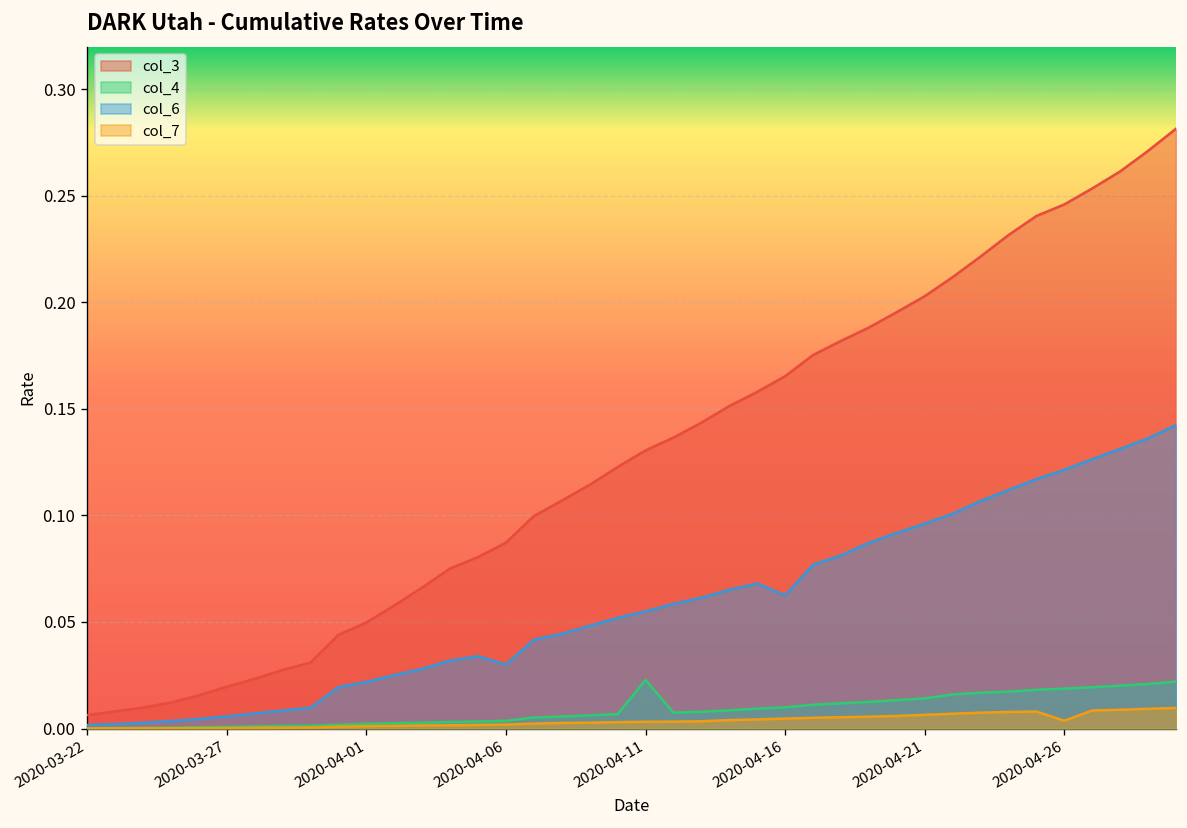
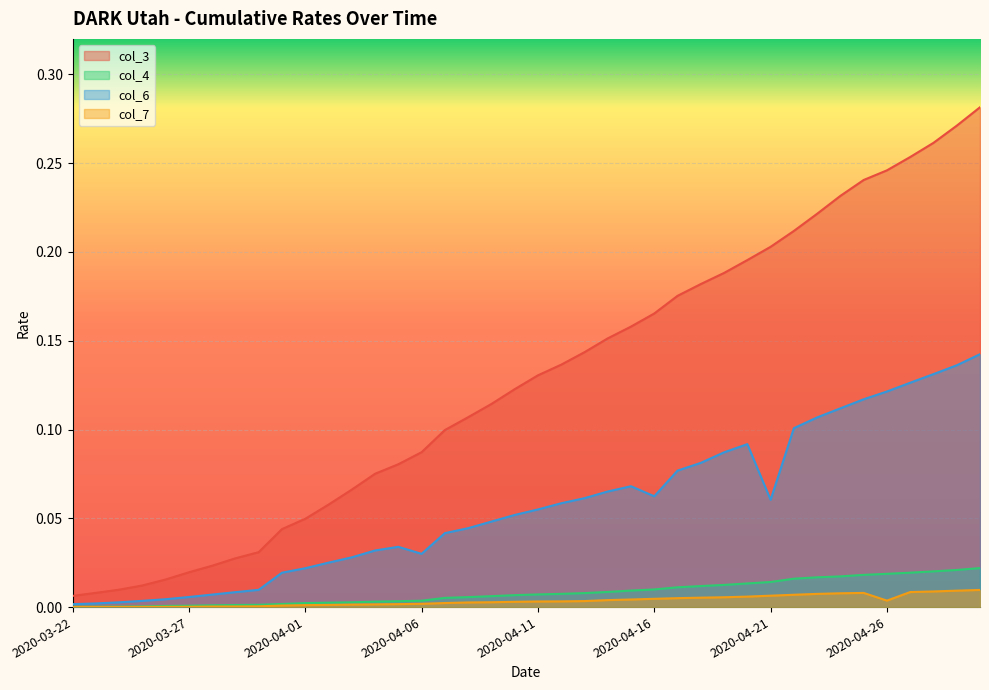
col_4, 2020-04-11: 0.023 -> 0.007
col_6, 2020-04-21: 0.096 -> 0.060
